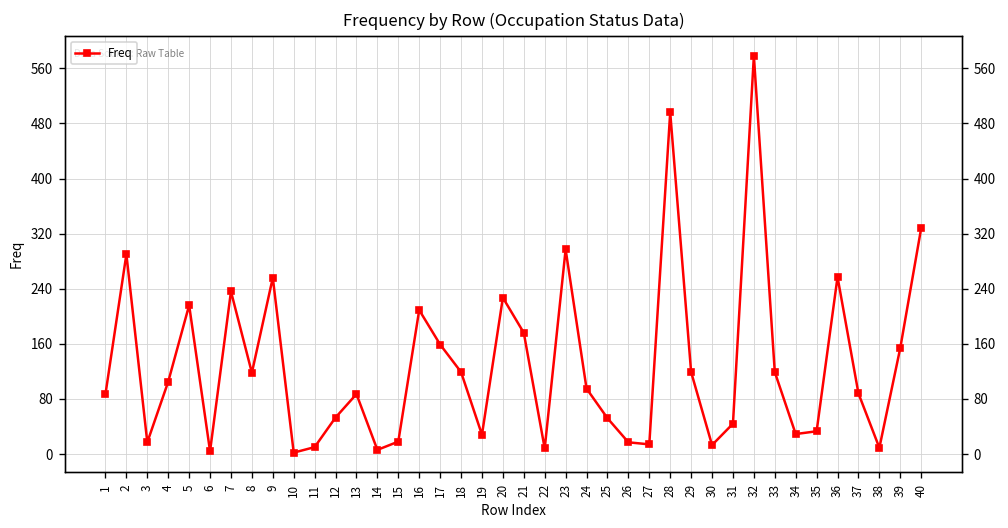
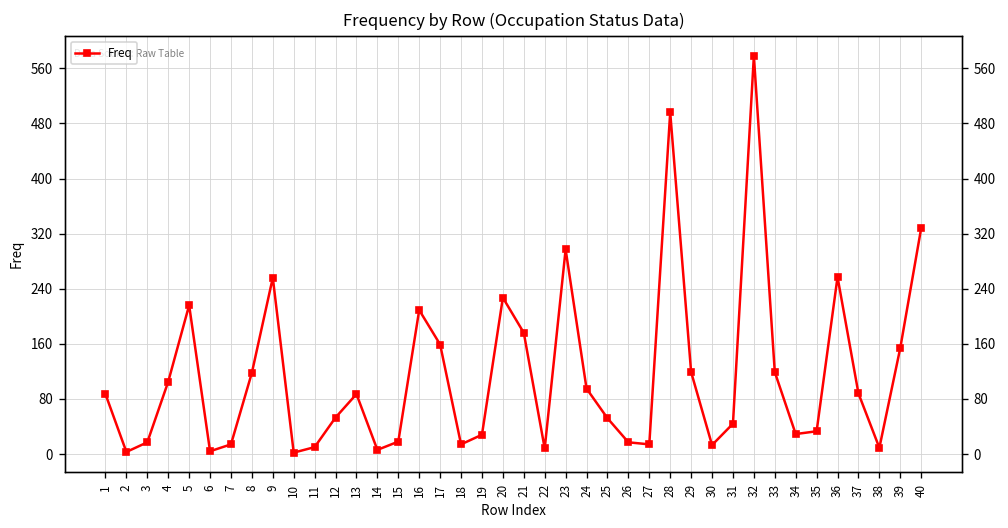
2: 290 -> 0
7: 240 -> 10
18: 120 -> 10
